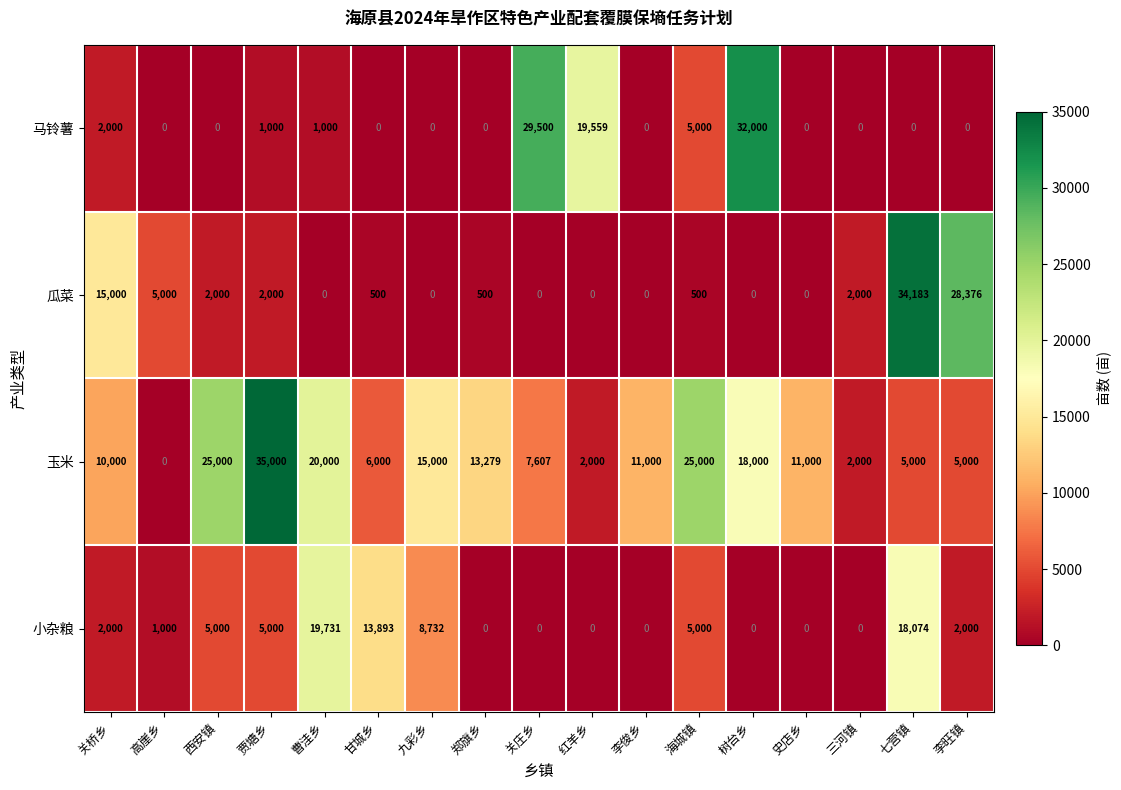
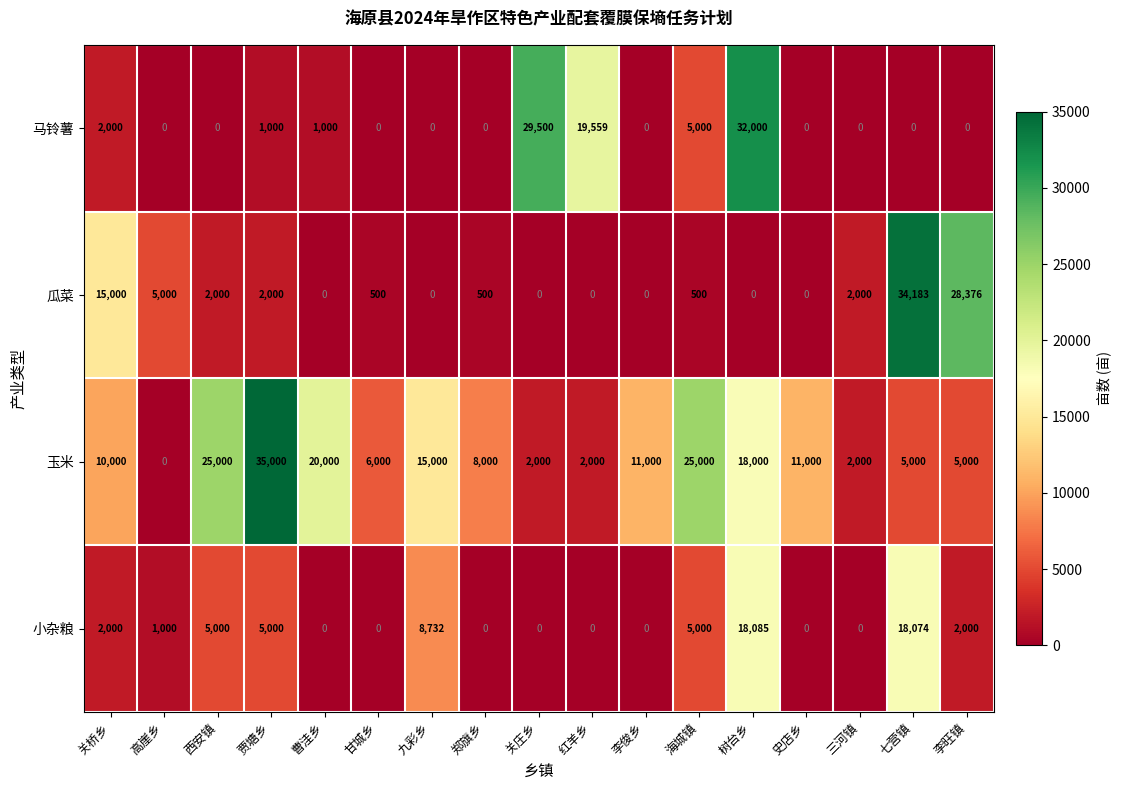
玉米, 郑旗乡: 13,279 -> 8,000
玉米, 关庄乡: 7,607 -> 2,000
小杂粮, 曹洼乡: 19,731 -> 0
小杂粮, 甘城乡: 13,893 -> 0
小杂粮, 树台乡: 0 -> 18,085
